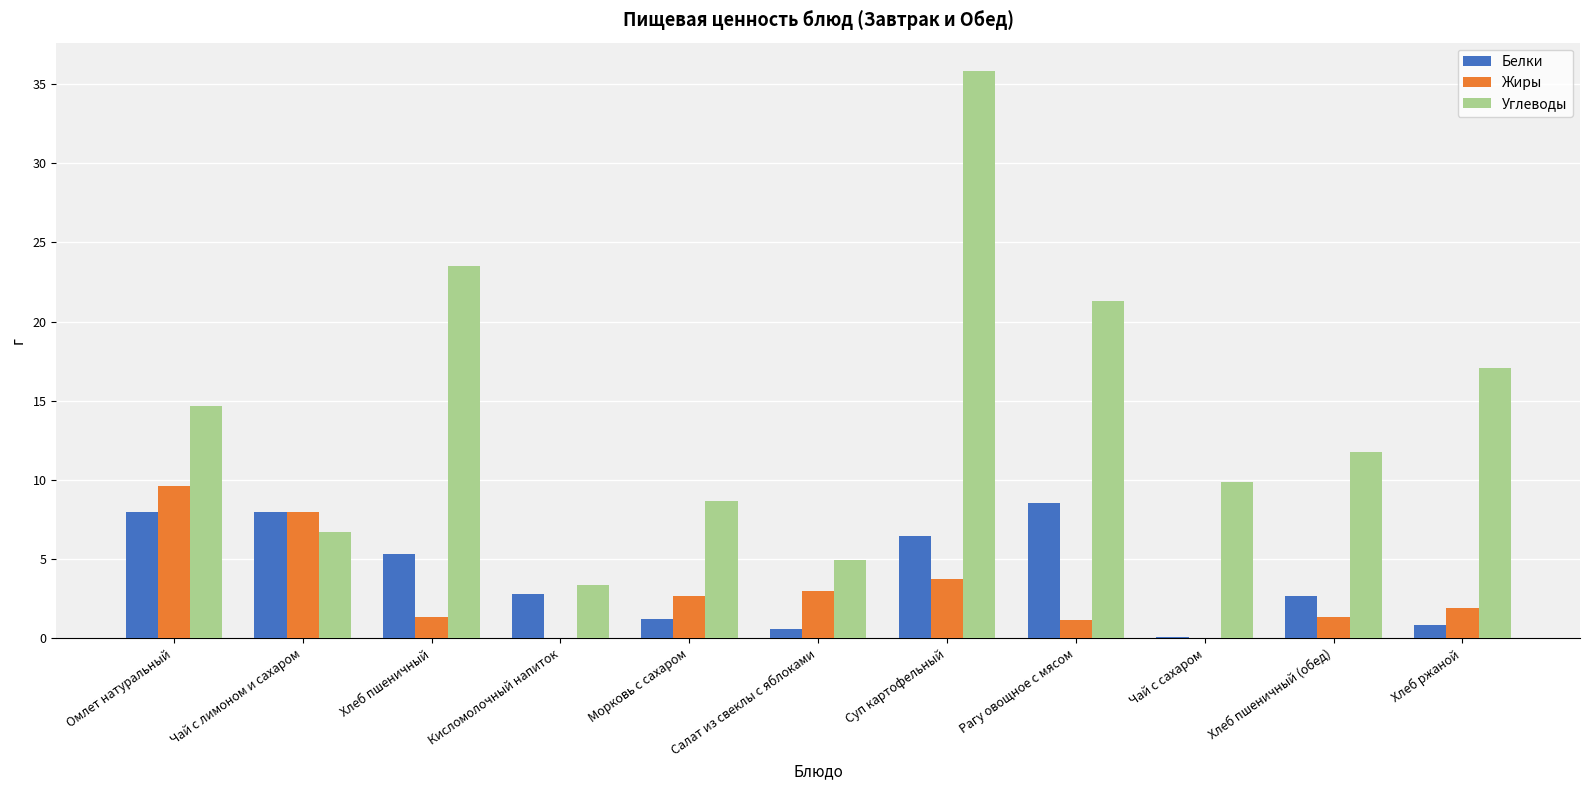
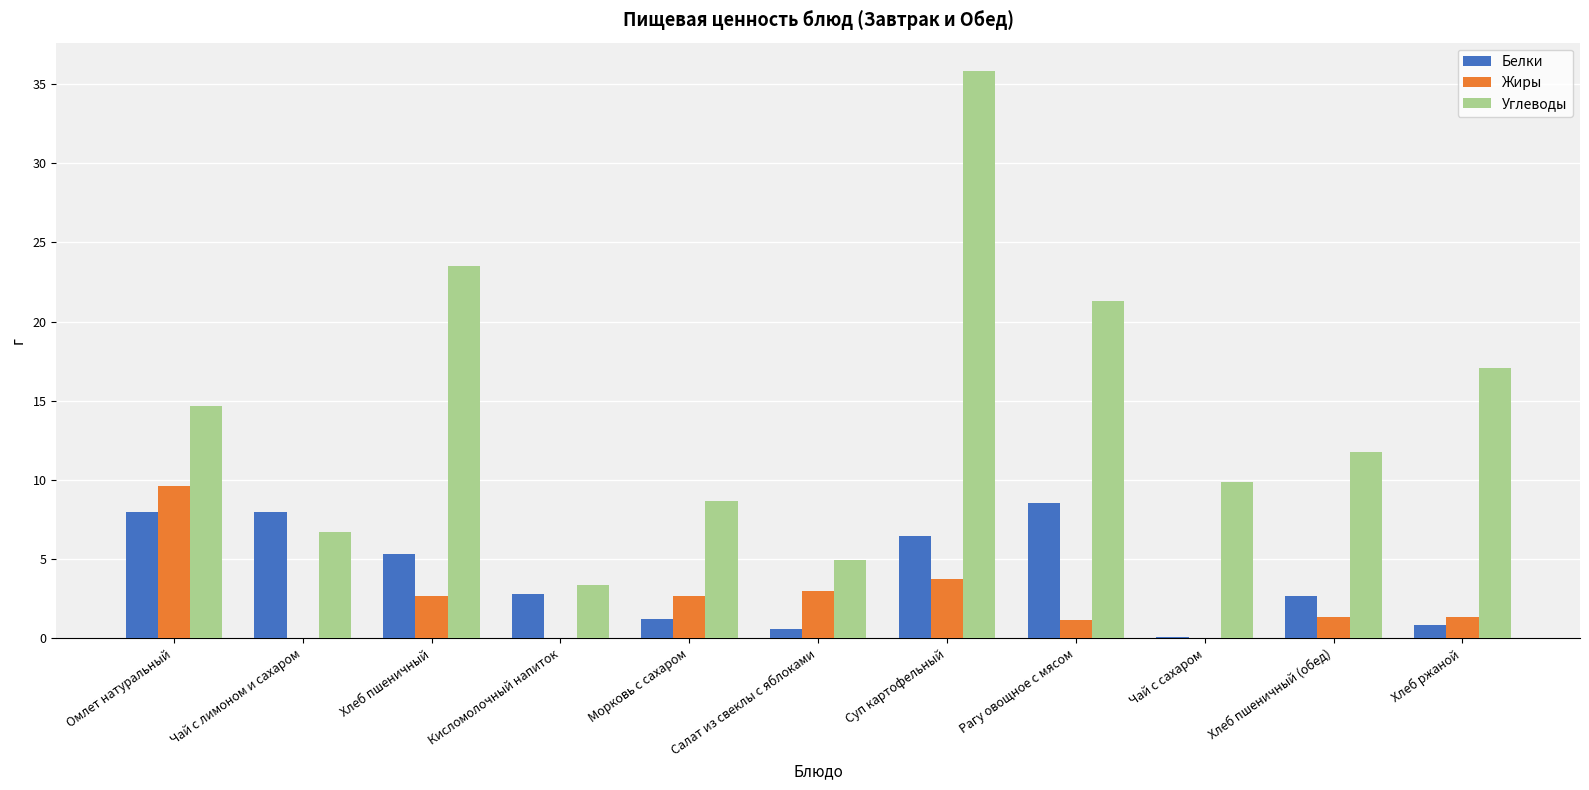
Жиры, Чай с лимоном и сахаром: 8 -> 0
Жиры, Хлеб пшеничный: 1.3 -> 2.7
Жиры, Хлеб ржаной: 1.9 -> 1.3
